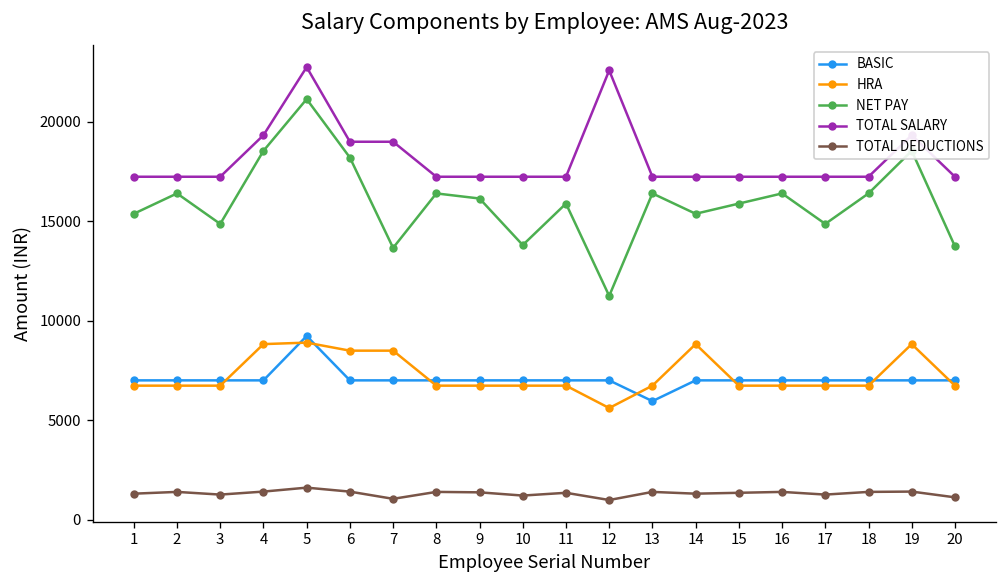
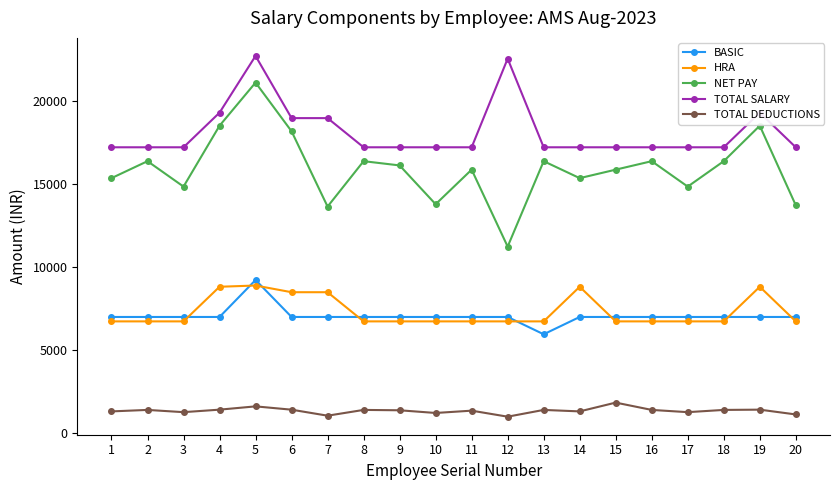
HRA, 12: 5600 -> 6700
TOTAL DEDUCTIONS, 15: 1300 -> 1800
